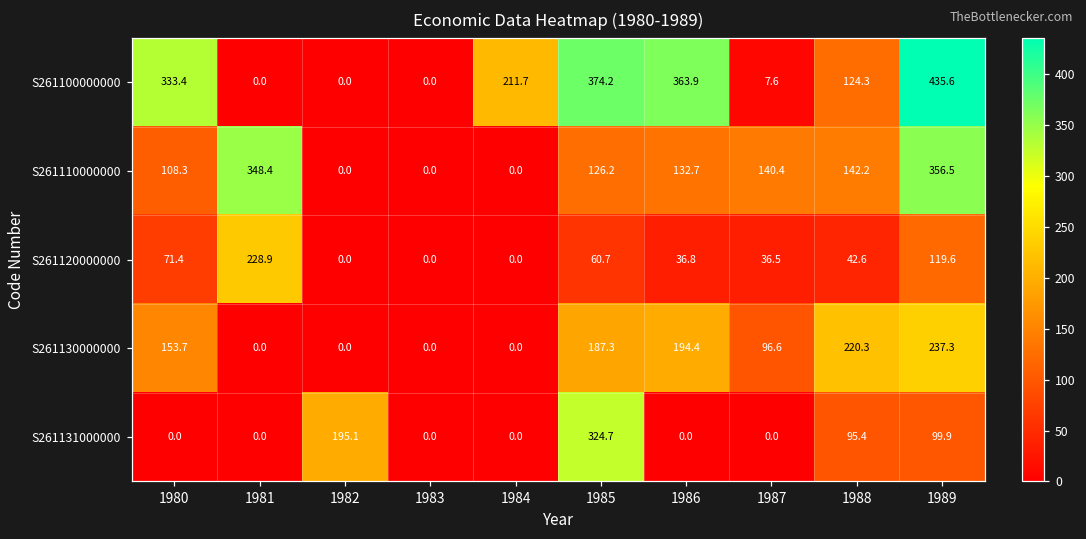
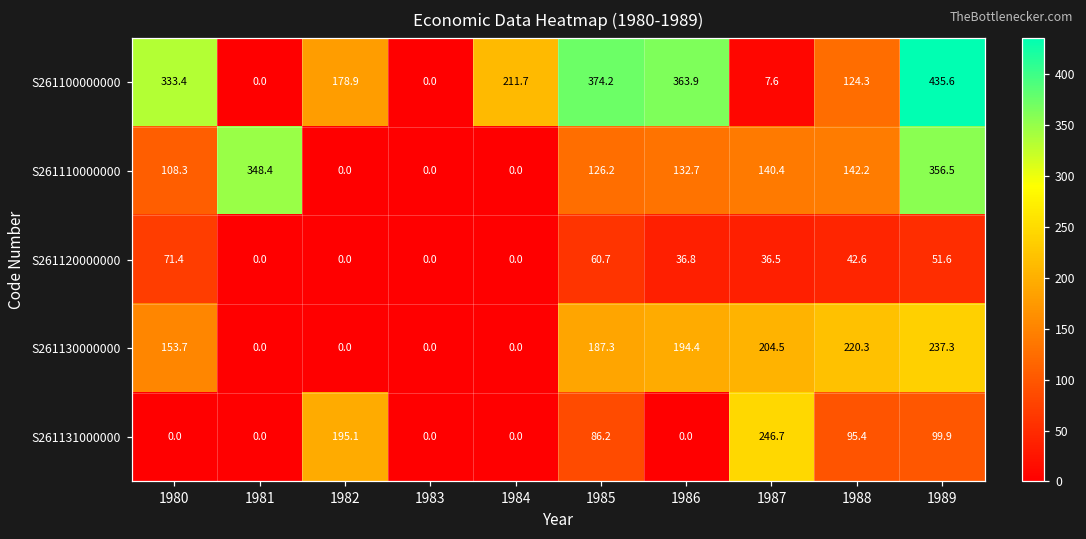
S261100000000, 1982: 0.0 -> 178.9
S261120000000, 1981: 228.9 -> 0.0
S261120000000, 1989: 119.6 -> 51.6
S261130000000, 1987: 96.6 -> 204.5
S261131000000, 1985: 324.7 -> 86.2
S261131000000, 1987: 0.0 -> 246.7
